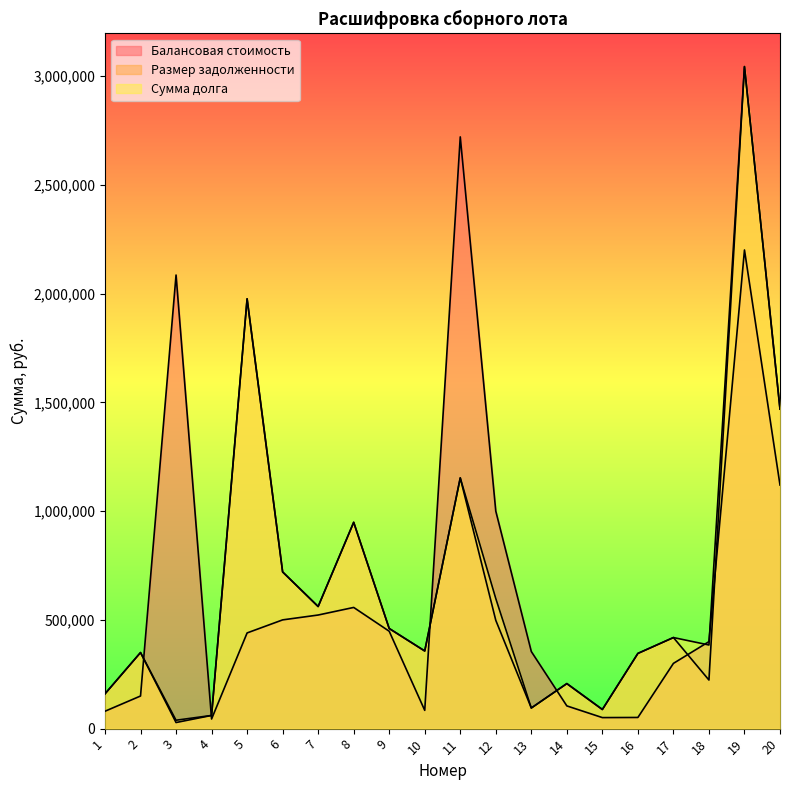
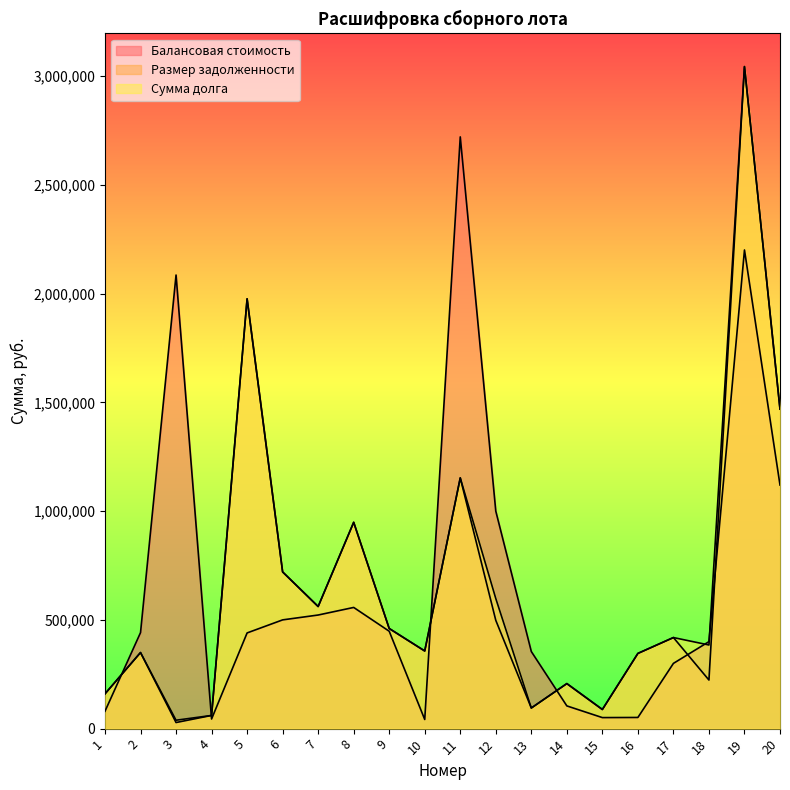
Балансовая стоимость, 2: 150,000 -> 440,000
Балансовая стоимость, 10: 80,000 -> 40,000
